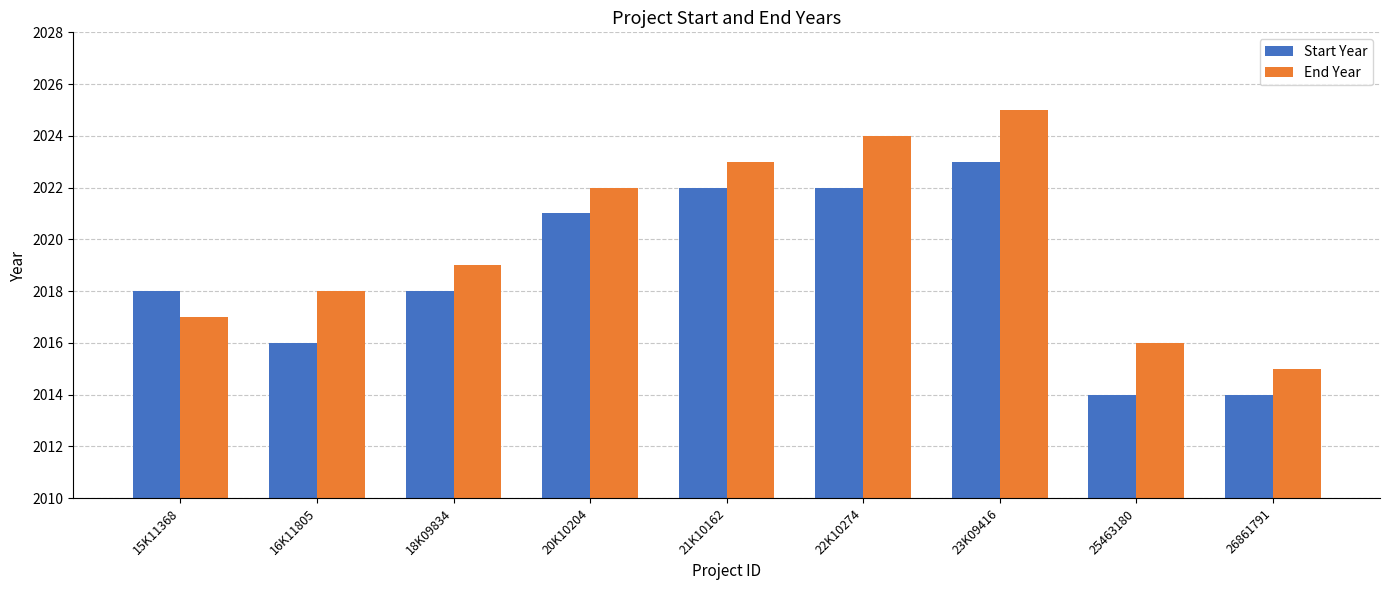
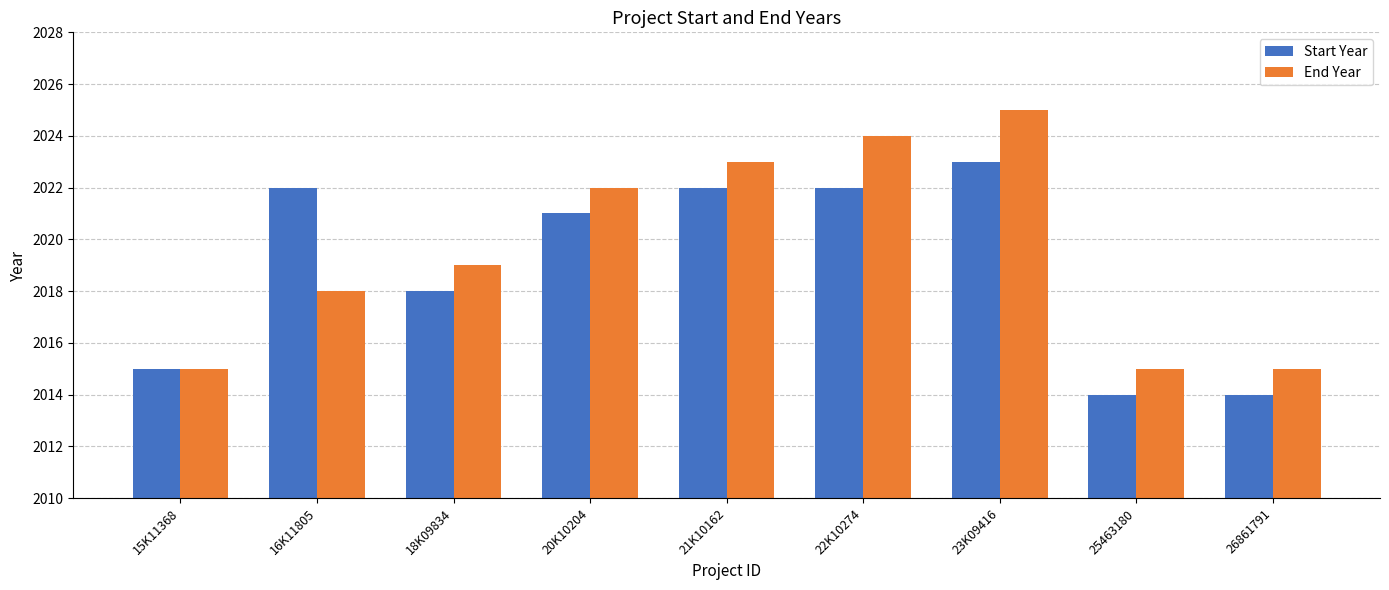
Start Year, 15K11368: 2018 -> 2015
End Year, 15K11368: 2017 -> 2015
Start Year, 16K11805: 2016 -> 2022
End Year, 25463180: 2016 -> 2015
